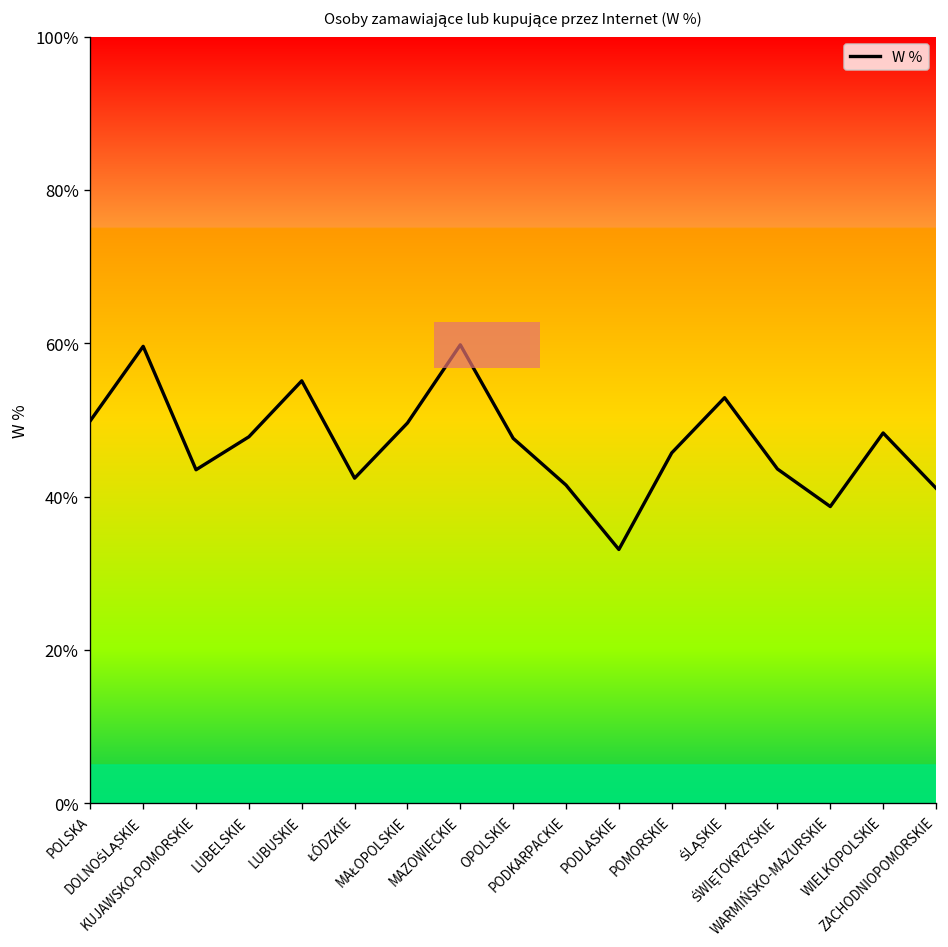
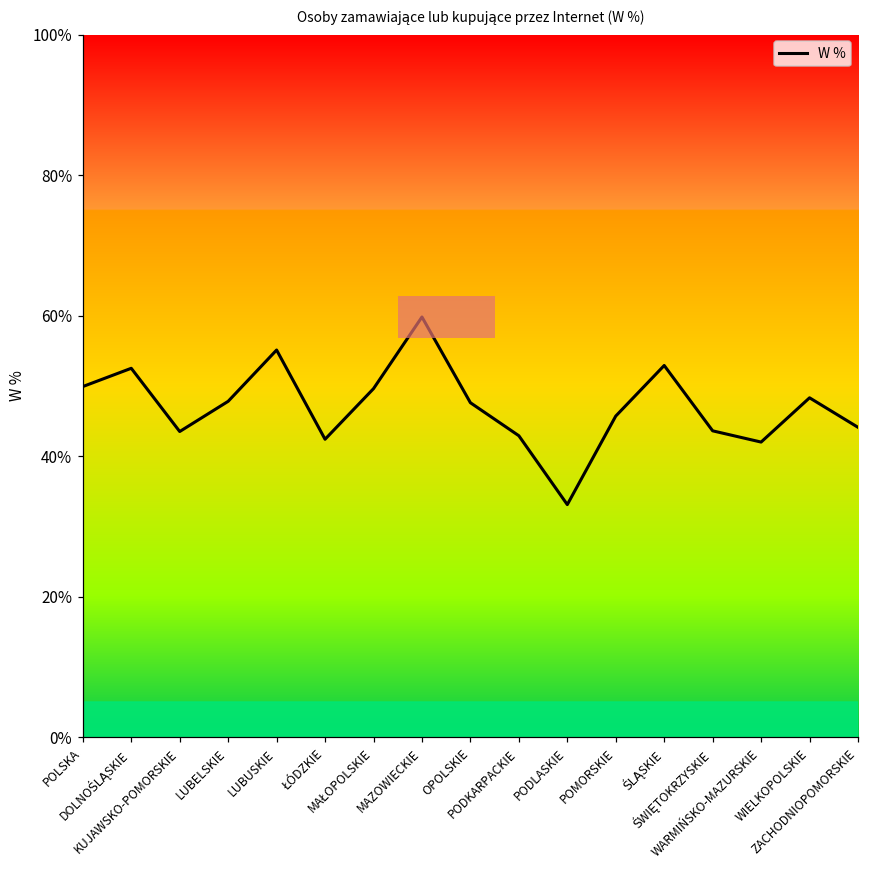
DOLNOŚLĄSKIE: 60% -> 53%
PODKARPACKIE: 42% -> 43%
WARMIŃSKO-MAZURSKIE: 39% -> 42%
ZACHODNIOPOMORSKIE: 41% -> 44%
